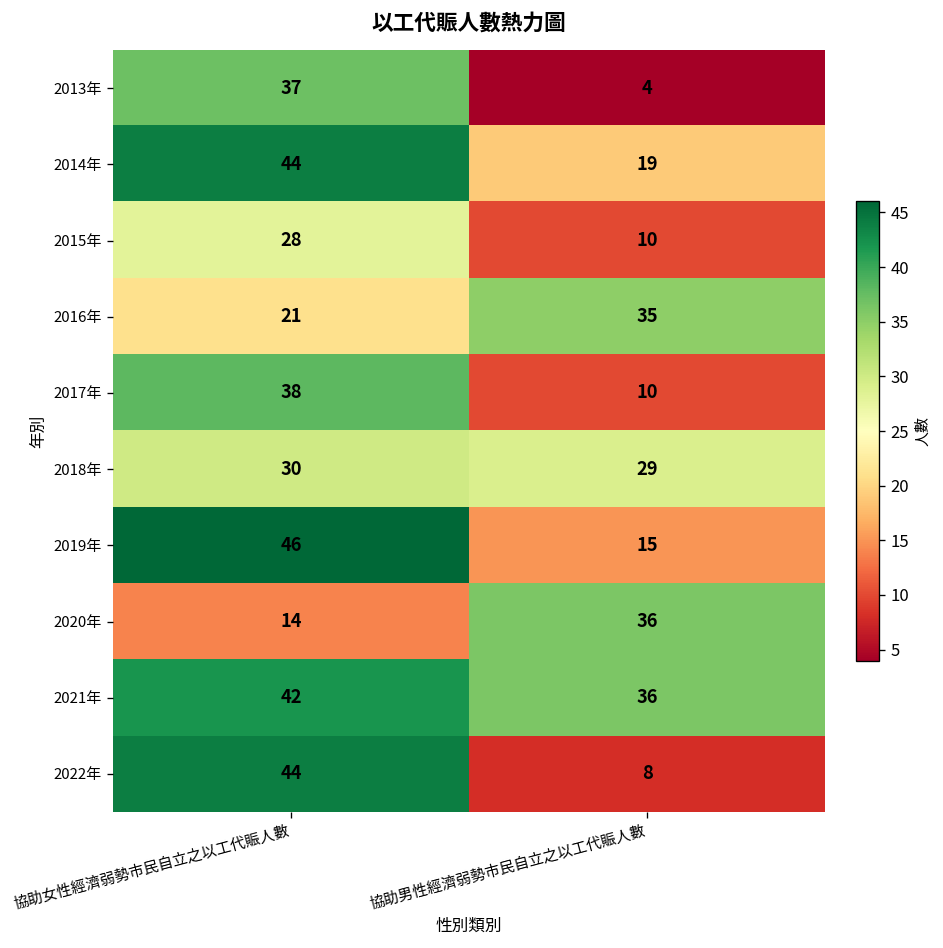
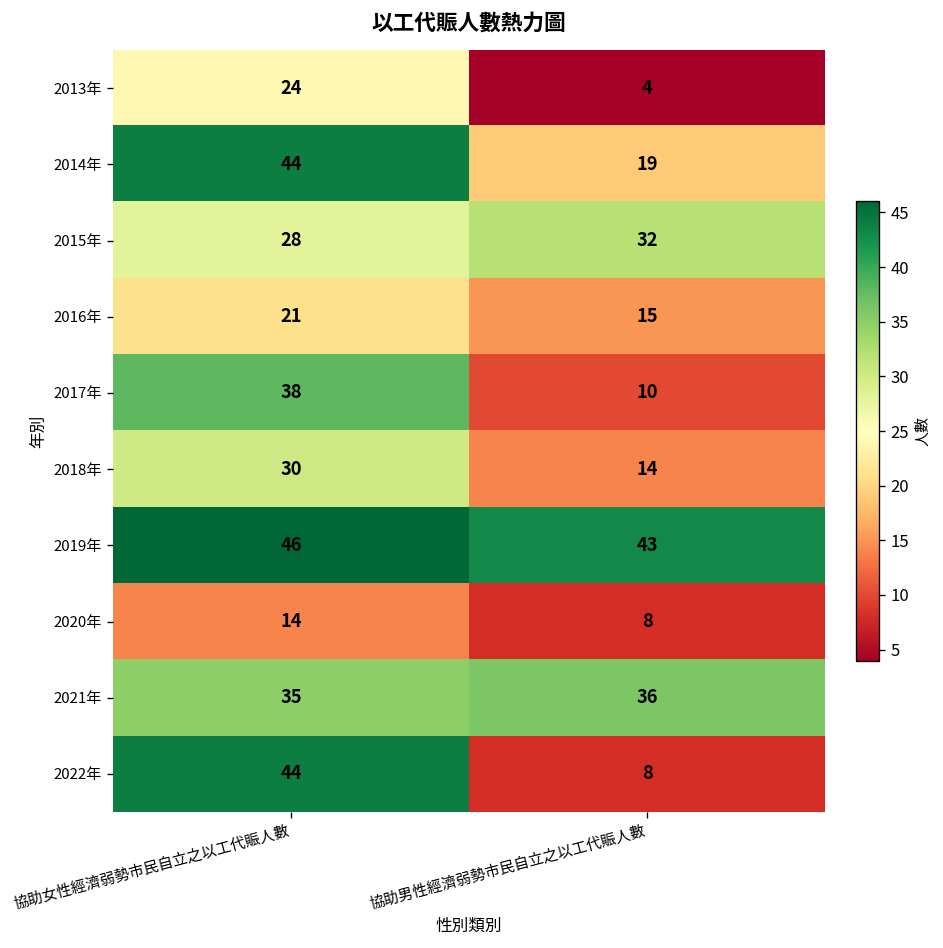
2013年, 協助女性經濟弱勢市民自立之以工代賑人數: 37 -> 24
2015年, 協助男性經濟弱勢市民自立之以工代賑人數: 10 -> 32
2016年, 協助男性經濟弱勢市民自立之以工代賑人數: 35 -> 15
2018年, 協助男性經濟弱勢市民自立之以工代賑人數: 29 -> 14
2019年, 協助男性經濟弱勢市民自立之以工代賑人數: 15 -> 43
2020年, 協助男性經濟弱勢市民自立之以工代賑人數: 36 -> 8
2021年, 協助女性經濟弱勢市民自立之以工代賑人數: 42 -> 35
